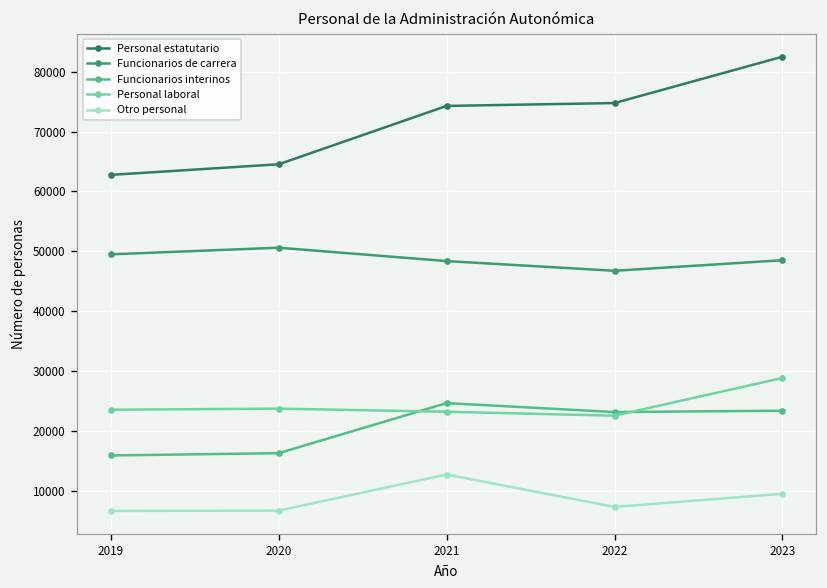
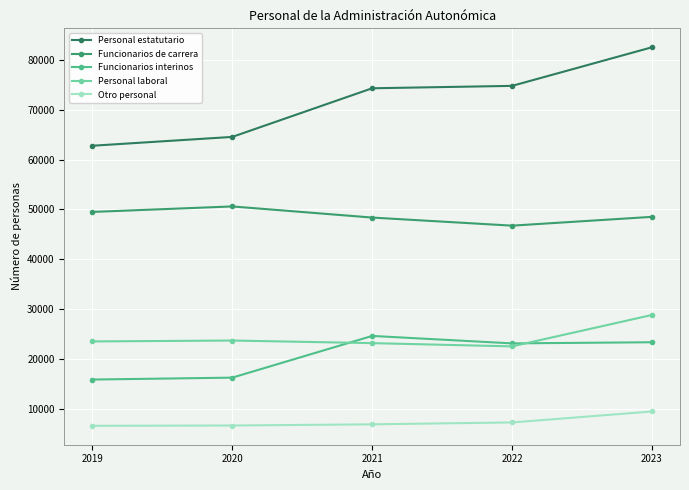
Otro personal, 2021: 13000 -> 7000
